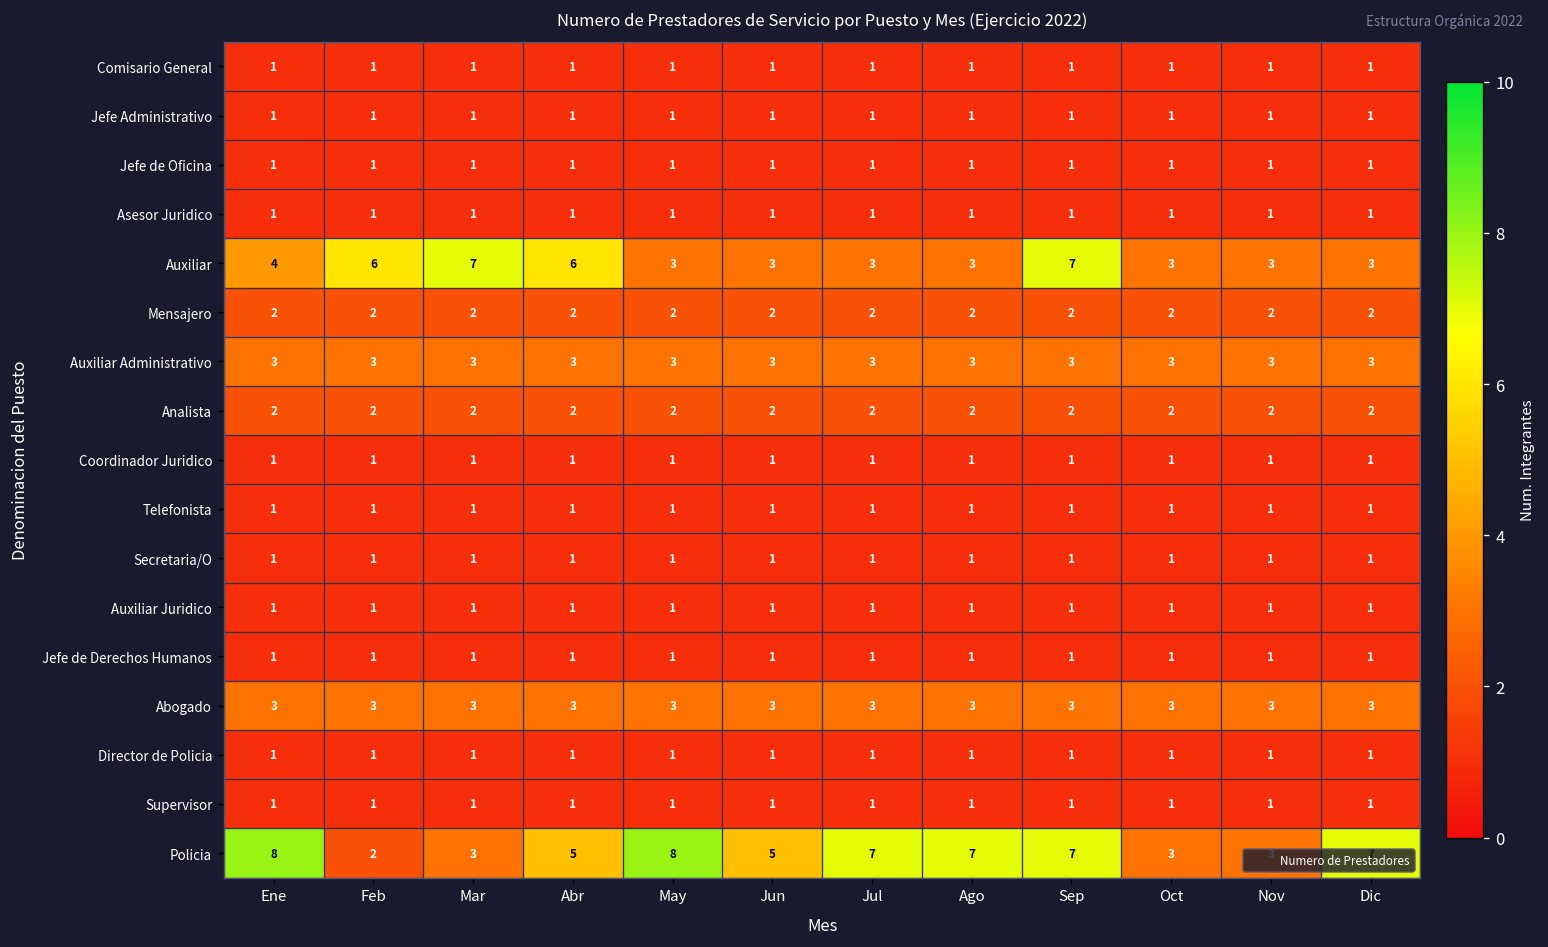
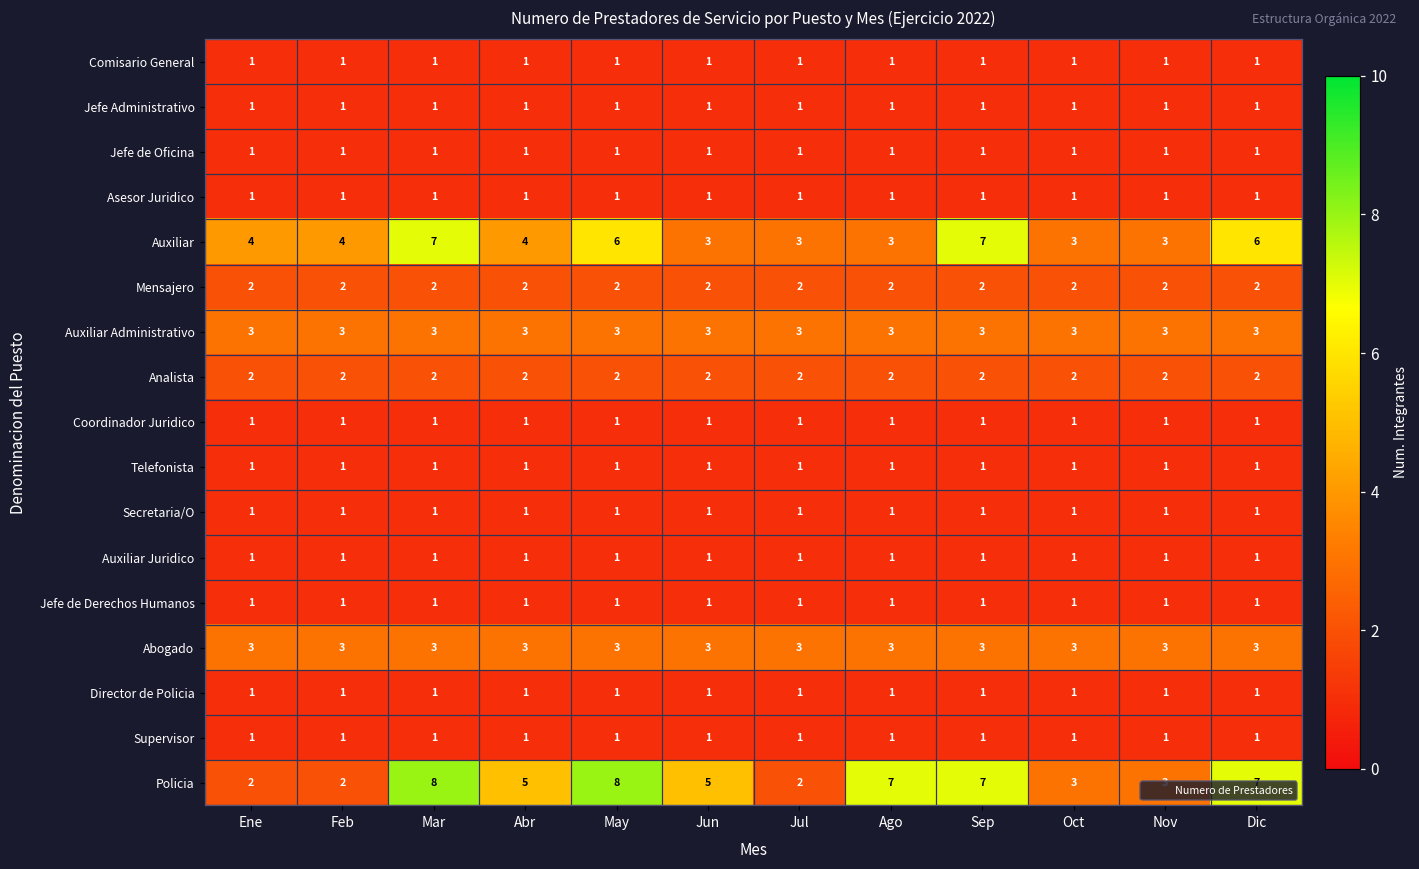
Auxiliar, Feb: 6 -> 4
Auxiliar, Abr: 6 -> 4
Auxiliar, May: 3 -> 6
Auxiliar, Dic: 3 -> 6
Policia, Ene: 8 -> 2
Policia, Mar: 3 -> 8
Policia, Jul: 7 -> 2
